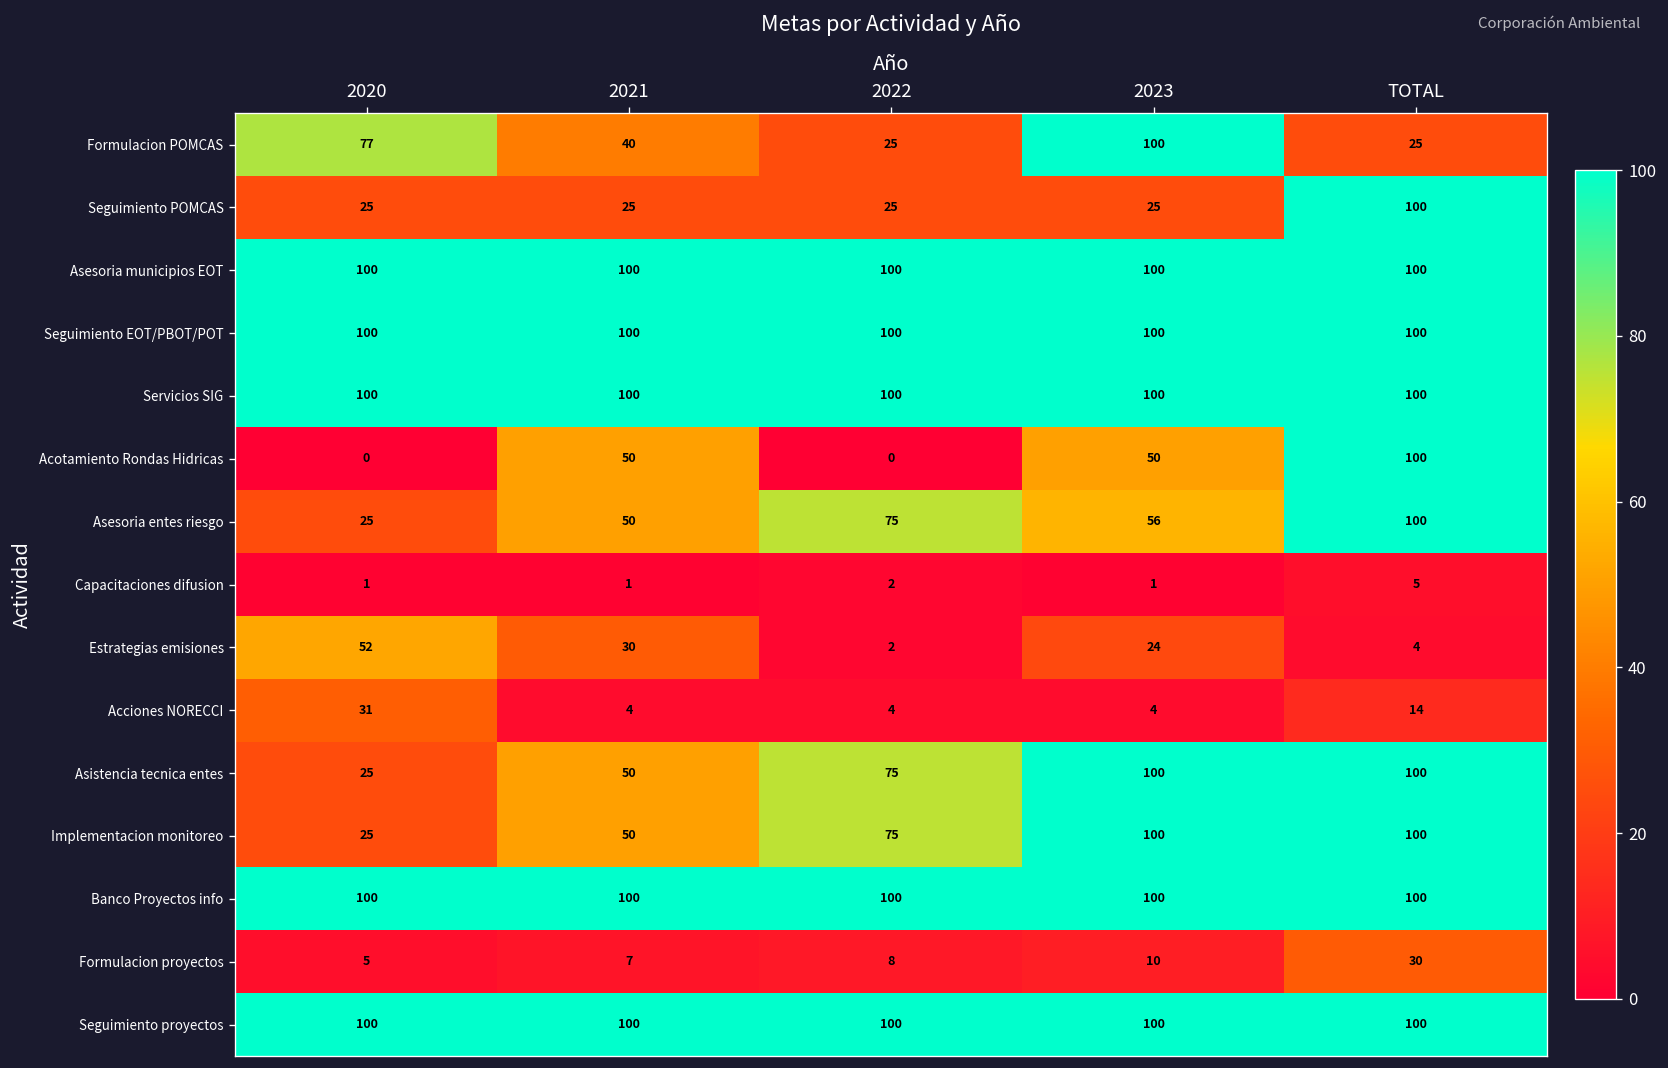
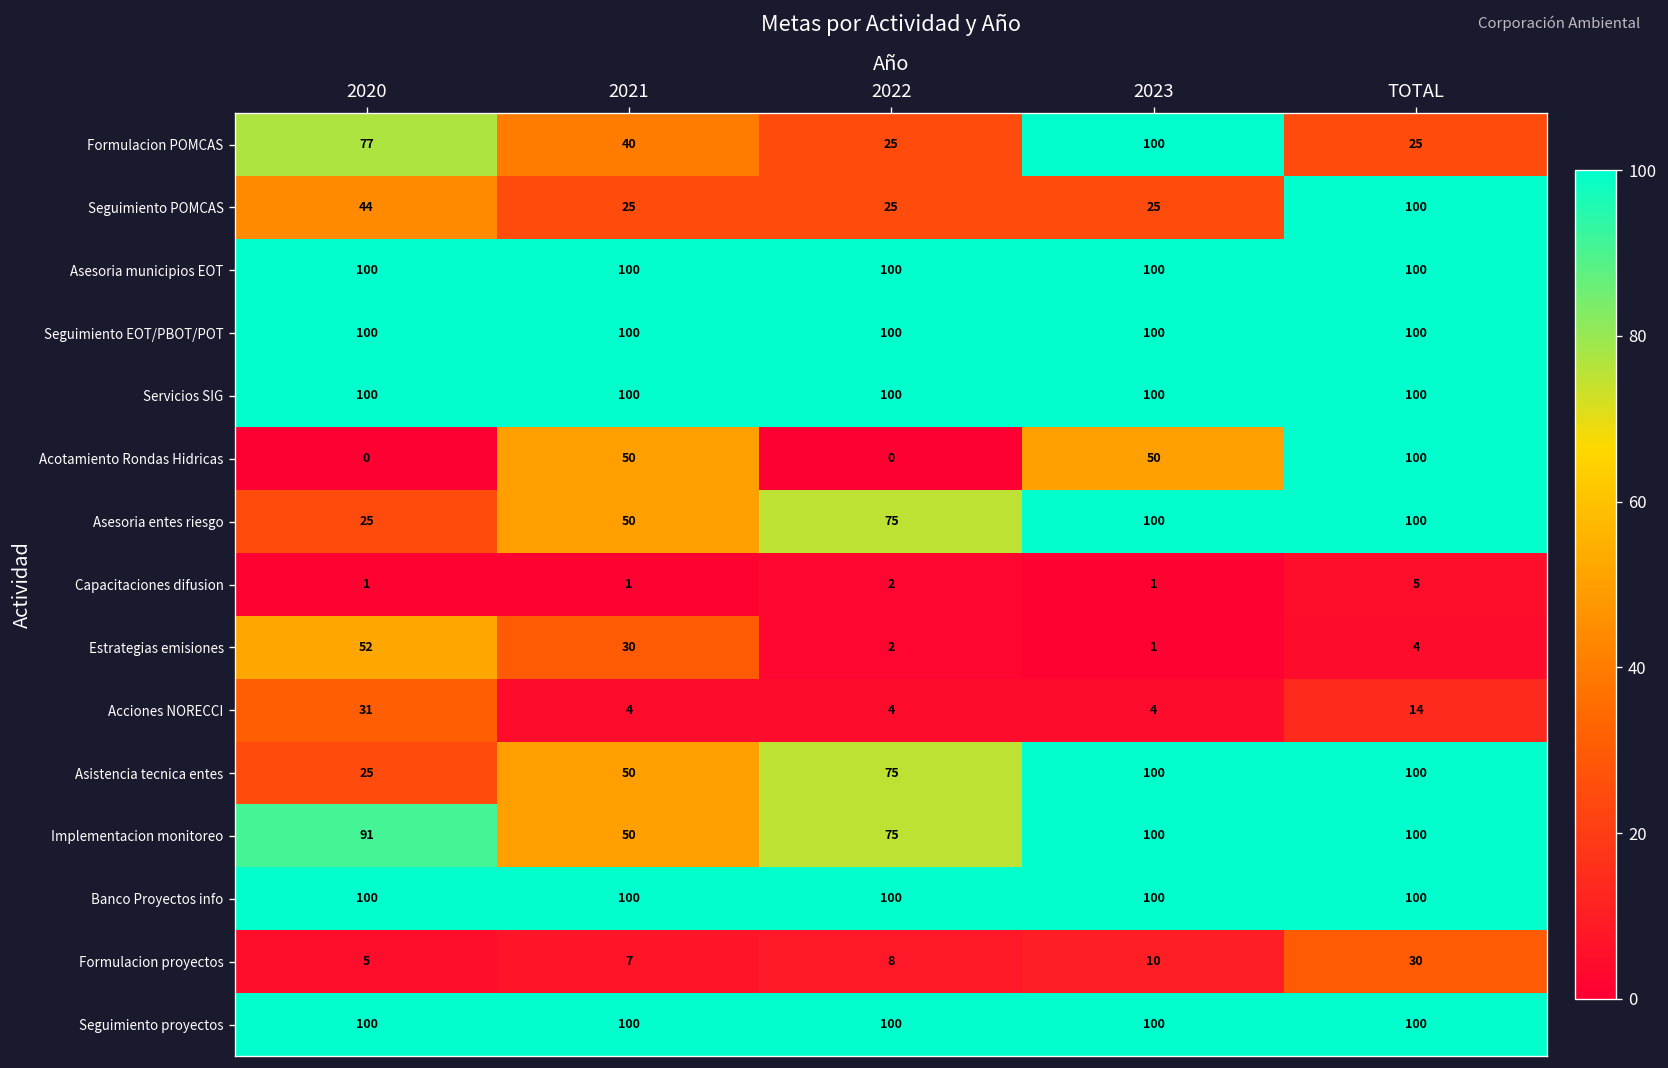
Seguimiento POMCAS, 2020: 25 -> 44
Asesoria entes riesgo, 2023: 56 -> 100
Estrategias emisiones, 2023: 24 -> 1
Implementacion monitoreo, 2020: 25 -> 91
